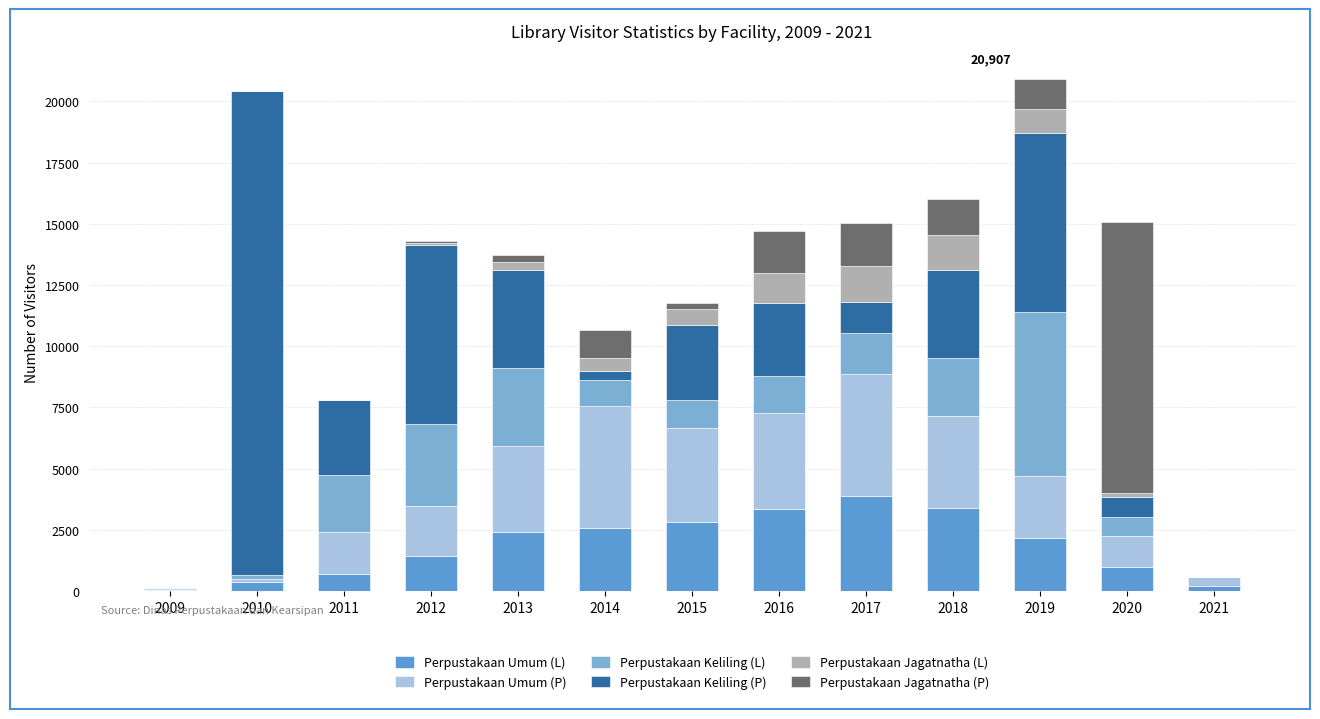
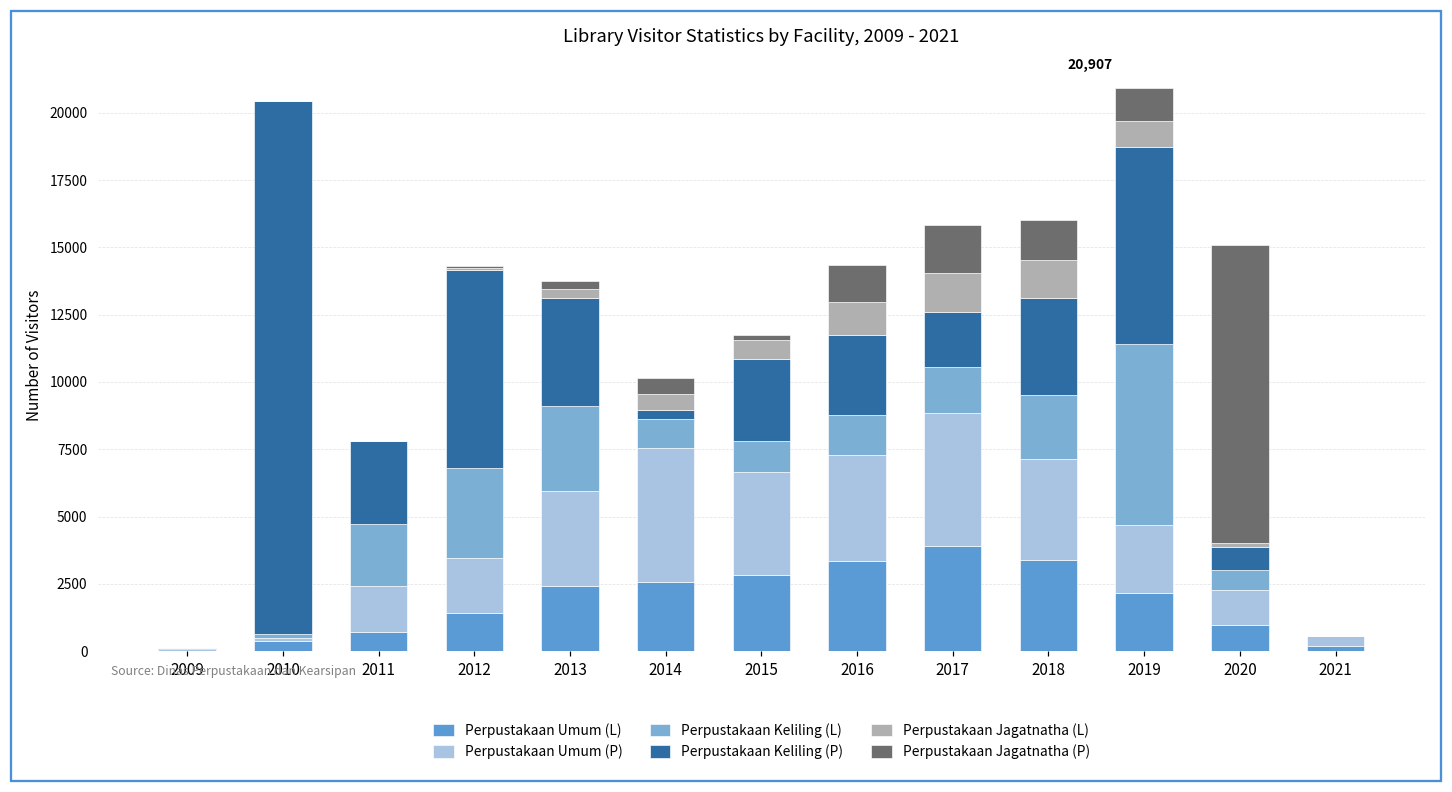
Perpustakaan Jagatnatha (P), 2014: 1100 -> 600
Perpustakaan Jagatnatha (P), 2016: 1700 -> 1300
Perpustakaan Keliling (P), 2017: 1300 -> 2000
